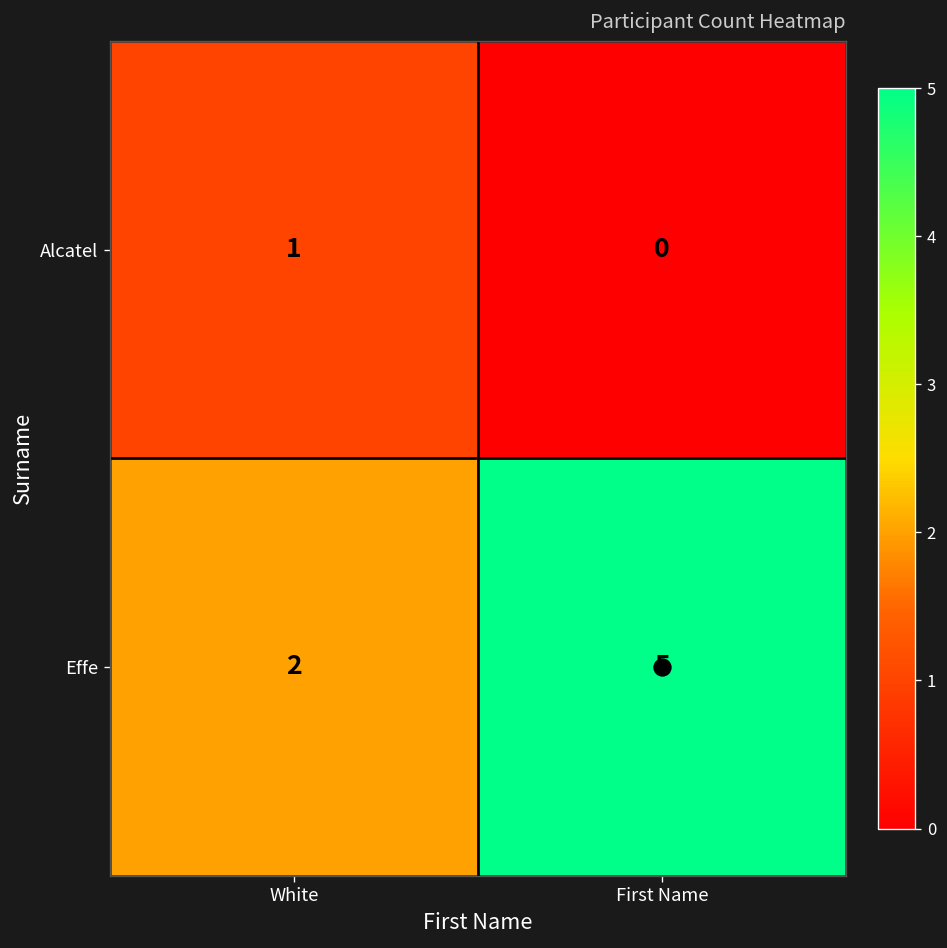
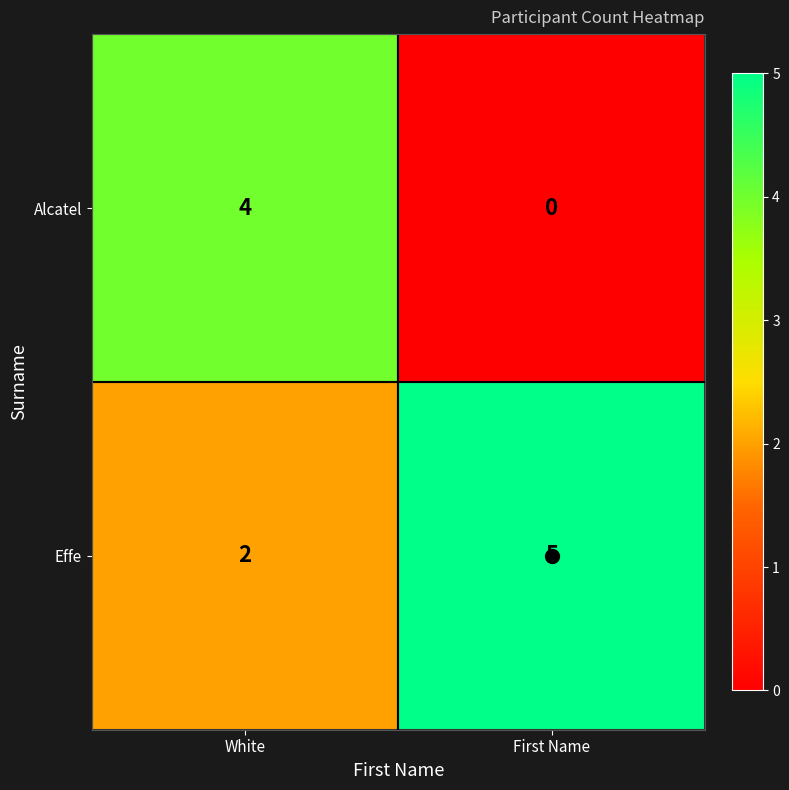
Alcatel, White: 1 -> 4
